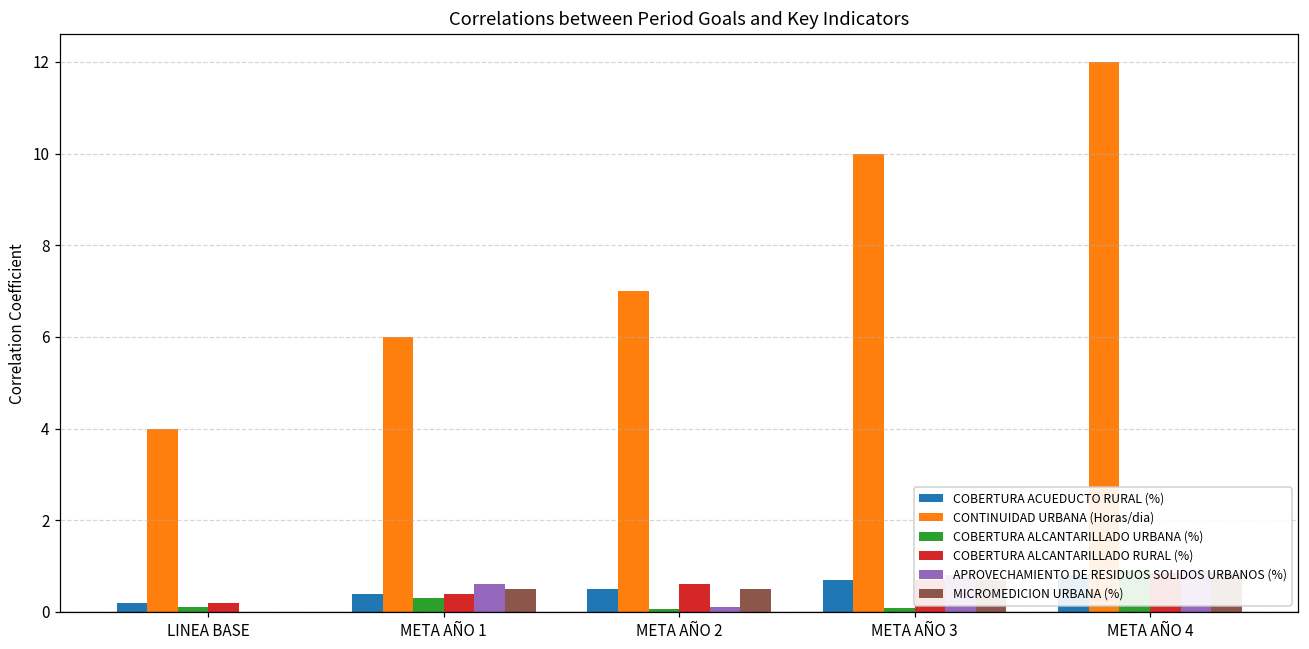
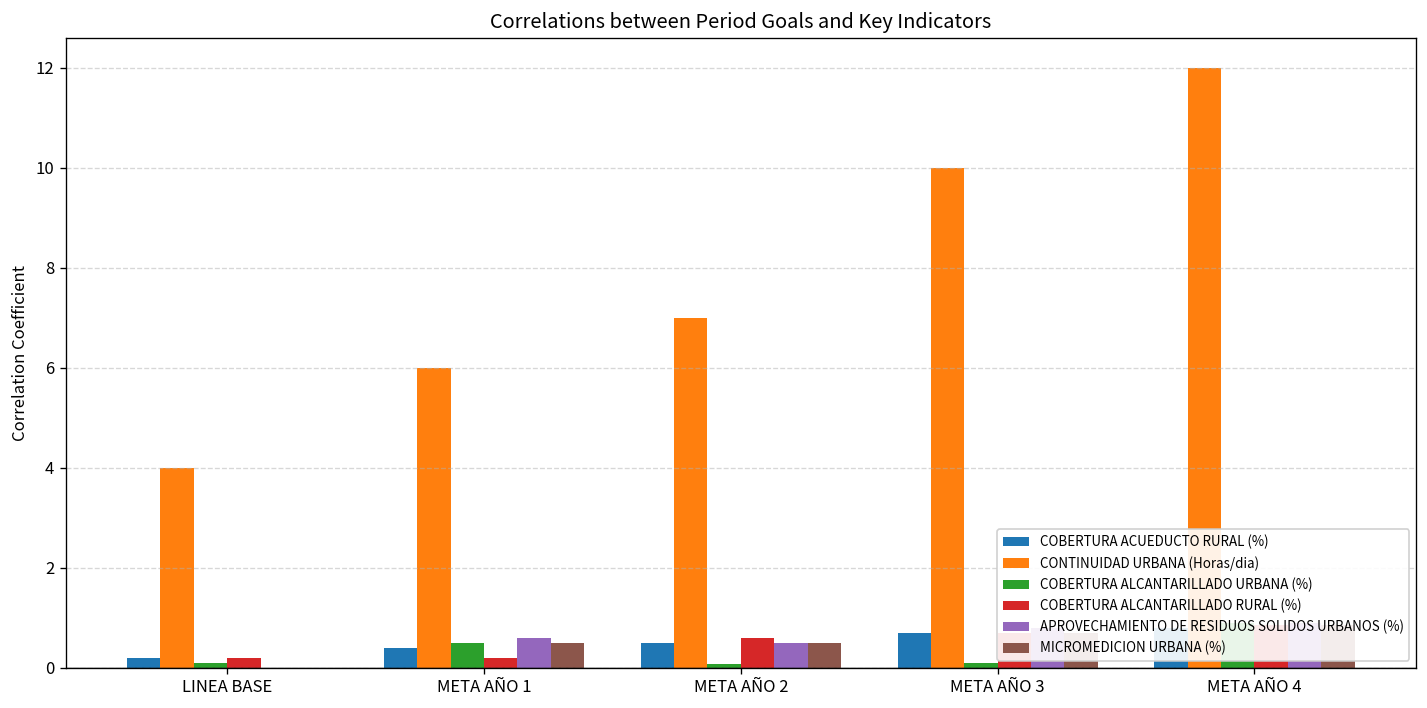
COBERTURA ALCANTARILLADO URBANA (%), META AÑO 1: 0.3 -> 0.5
COBERTURA ALCANTARILLADO RURAL (%), META AÑO 1: 0.4 -> 0.2
APROVECHAMIENTO DE RESIDUOS SOLIDOS URBANOS (%), META AÑO 2: 0.1 -> 0.5
